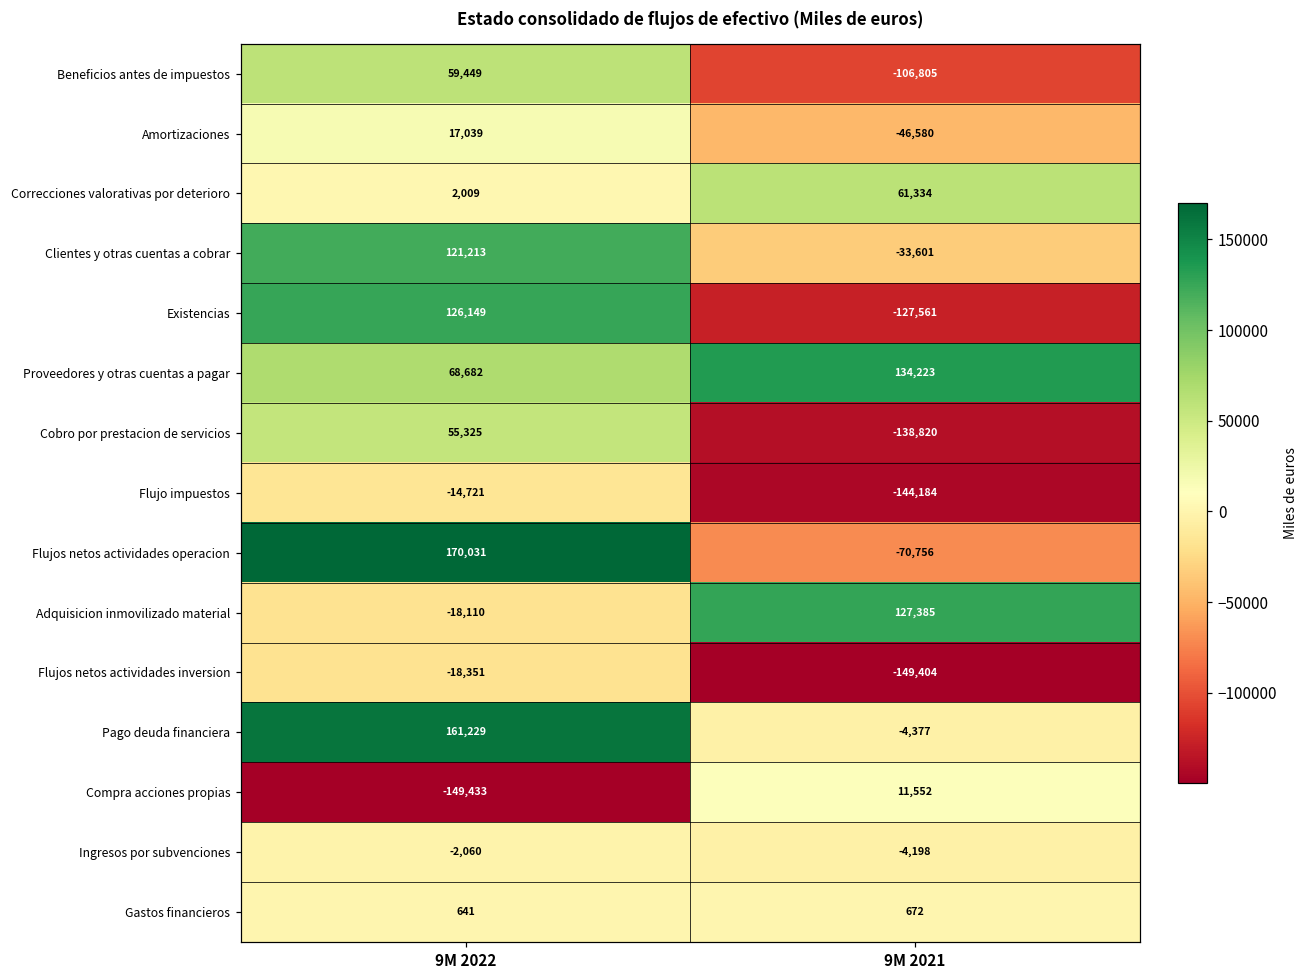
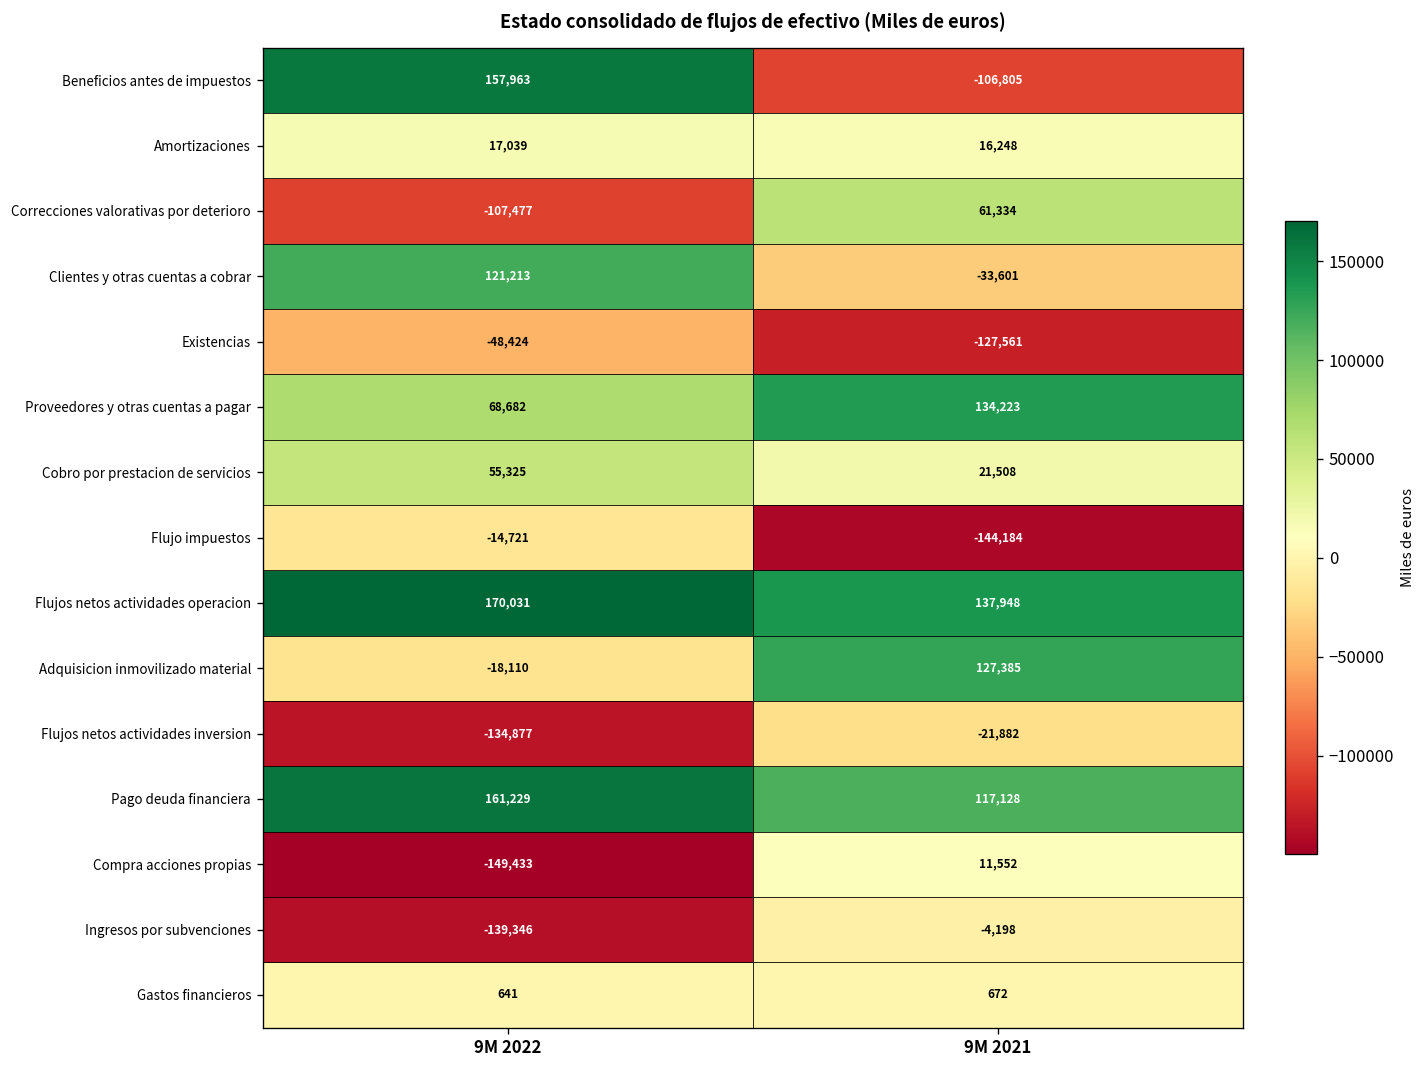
Beneficios antes de impuestos, 9M 2022: 59,449 -> 157,963
Amortizaciones, 9M 2021: -46,580 -> 16,248
Correcciones valorativas por deterioro, 9M 2022: 2,009 -> -107,477
Existencias, 9M 2022: 126,149 -> -48,424
Cobro por prestacion de servicios, 9M 2021: -138,820 -> 21,508
Flujos netos actividades operacion, 9M 2021: -70,756 -> 137,948
Flujos netos actividades inversion, 9M 2022: -18,351 -> -134,877
Flujos netos actividades inversion, 9M 2021: -149,404 -> -21,882
Pago deuda financiera, 9M 2021: -4,377 -> 117,128
Ingresos por subvenciones, 9M 2022: -2,060 -> -139,346
